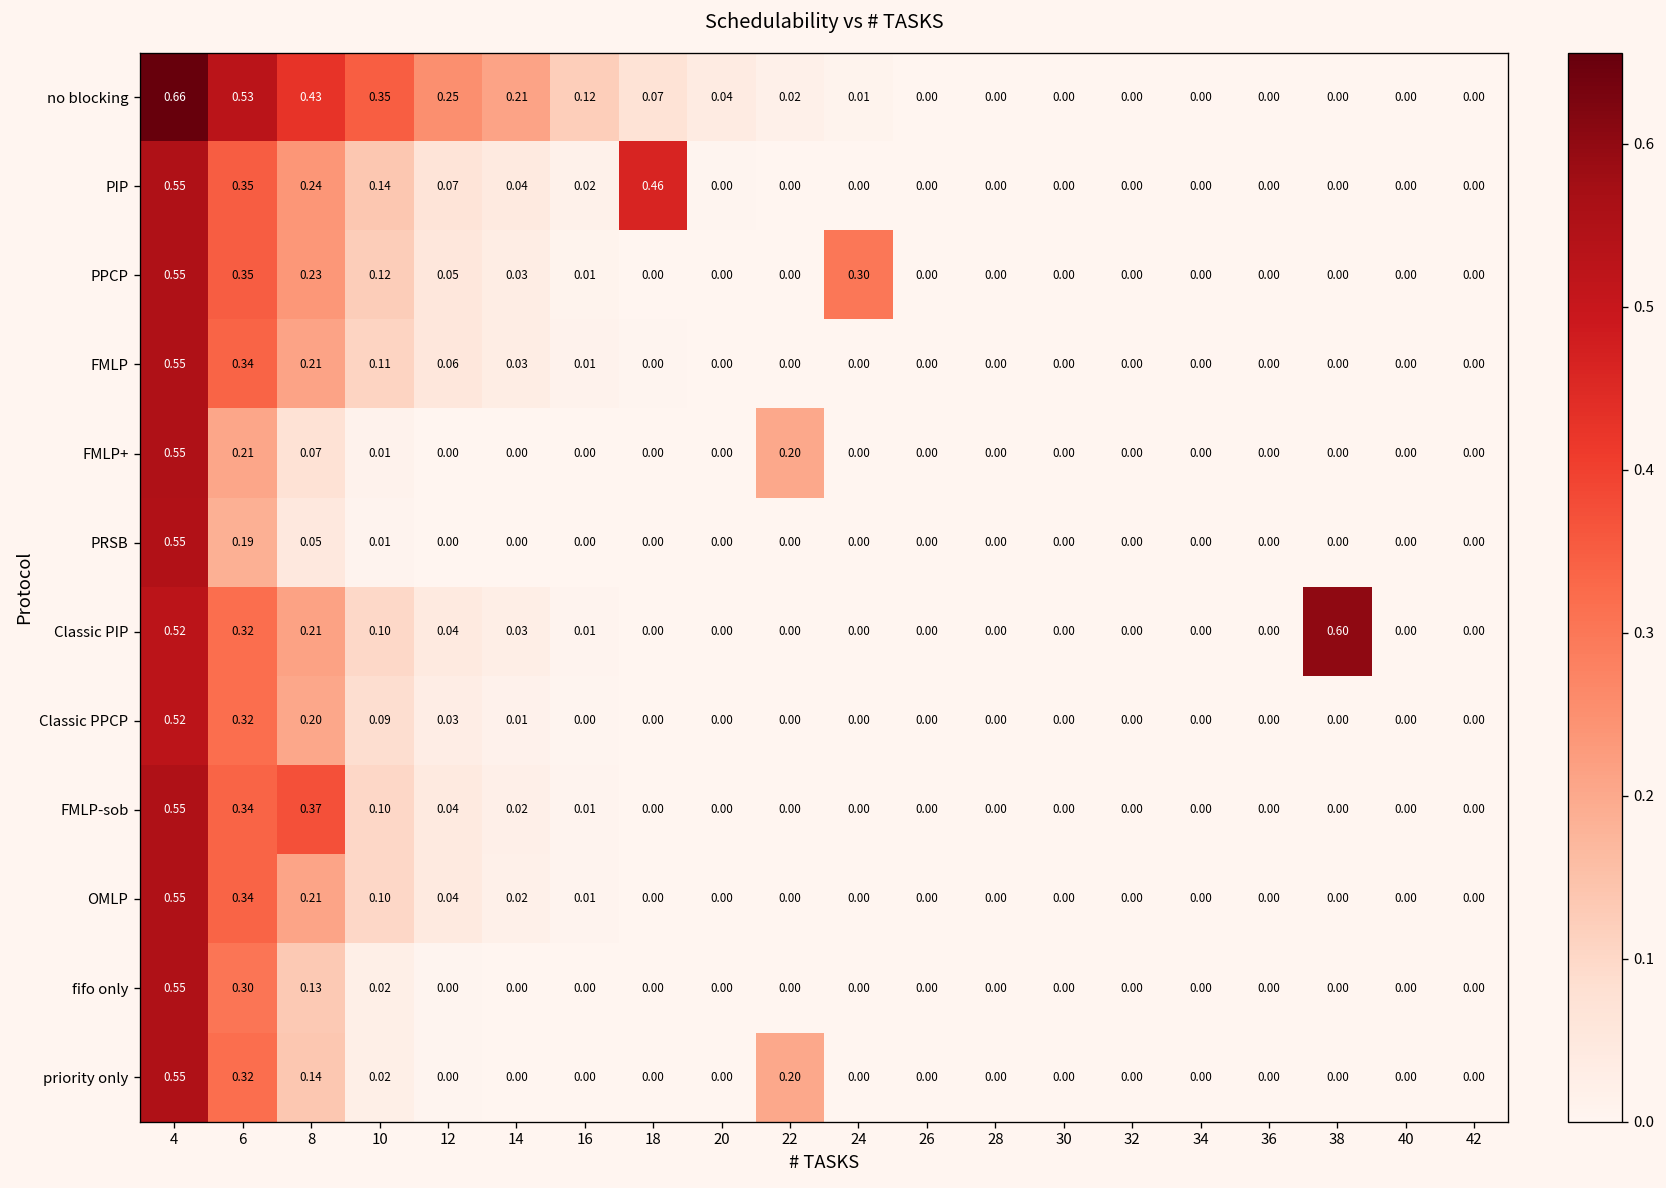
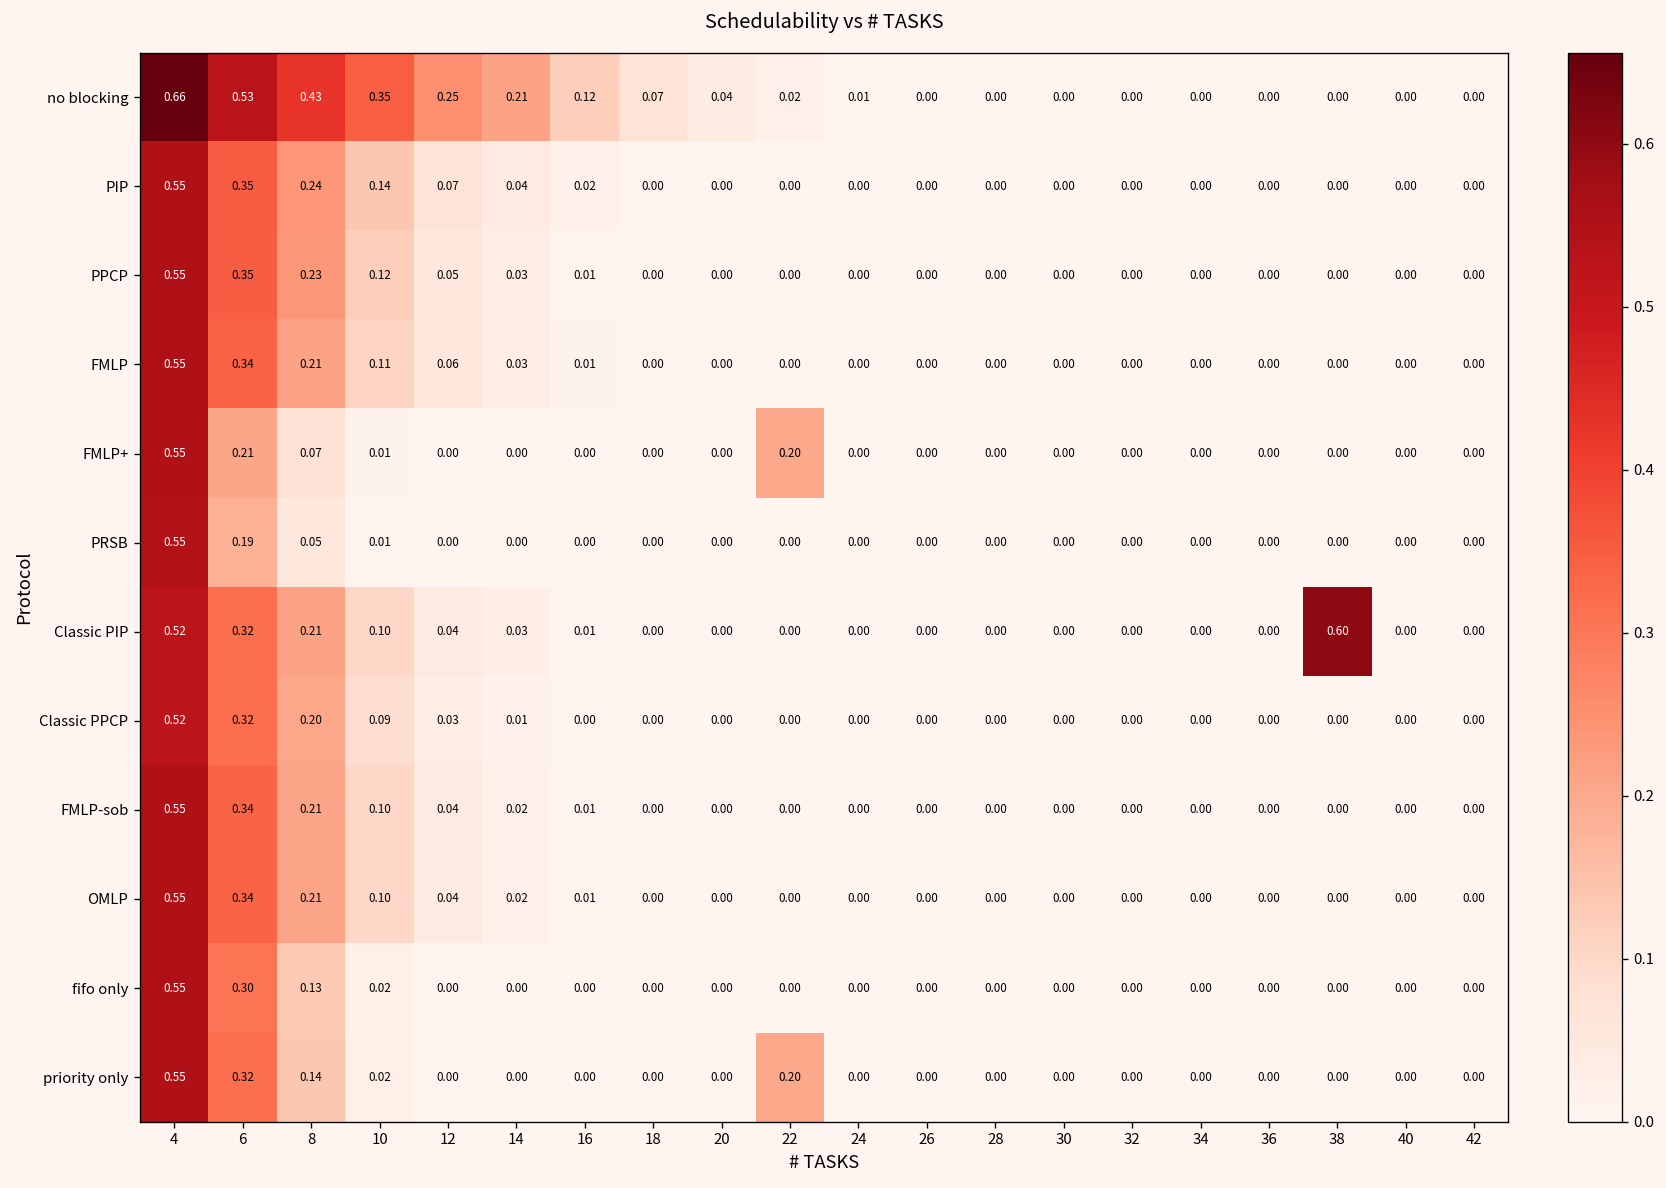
PIP, 18: 0.46 -> 0.00
PPCP, 24: 0.30 -> 0.00
FMLP-sob, 8: 0.37 -> 0.21
